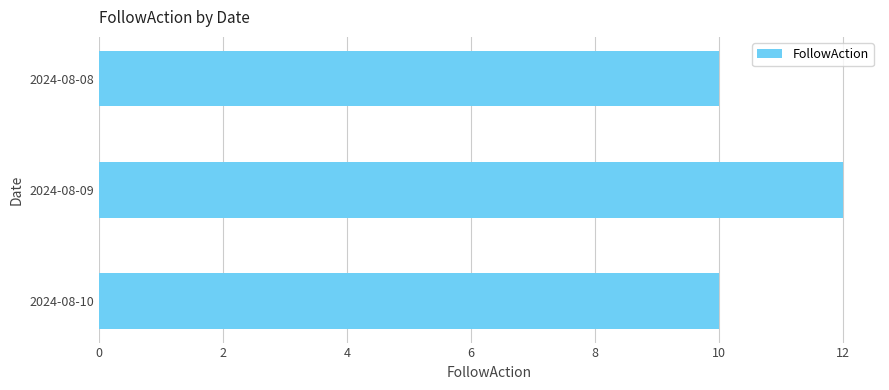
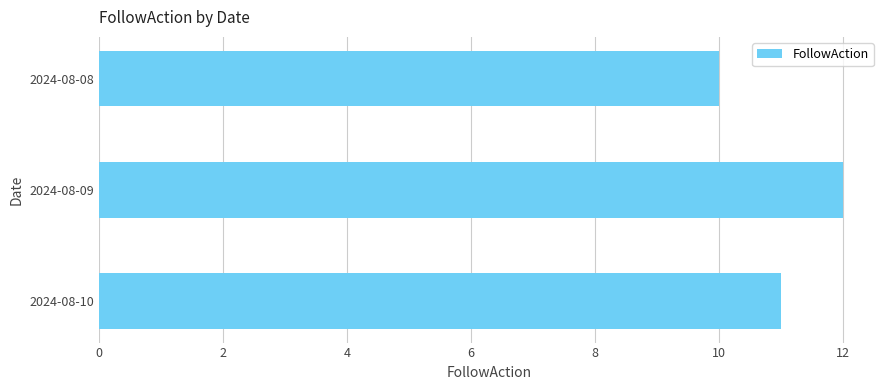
2024-08-10: 10 -> 11
